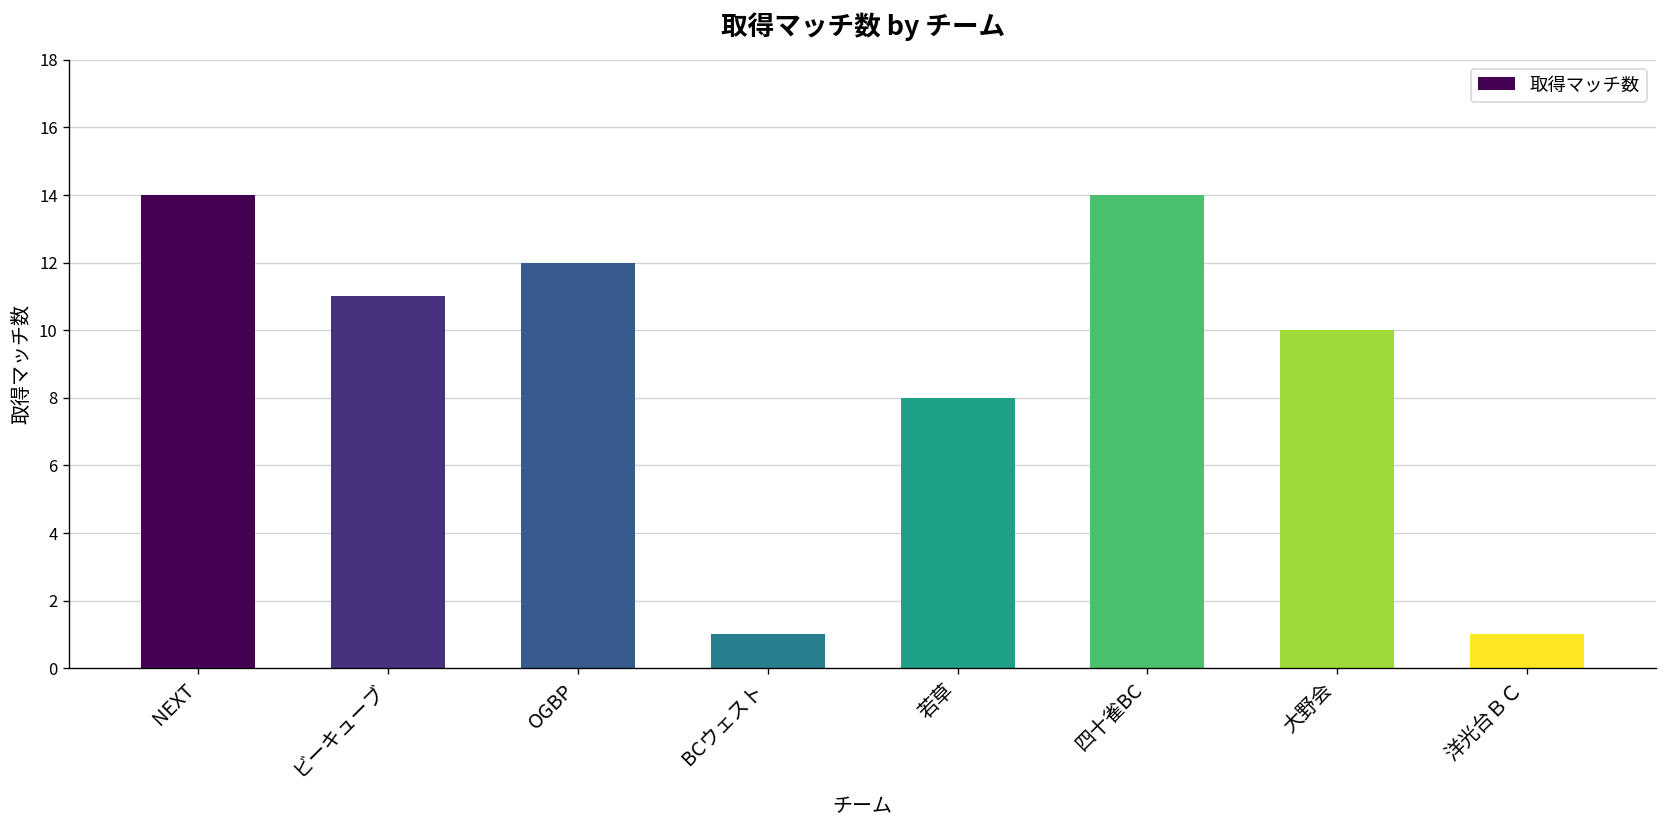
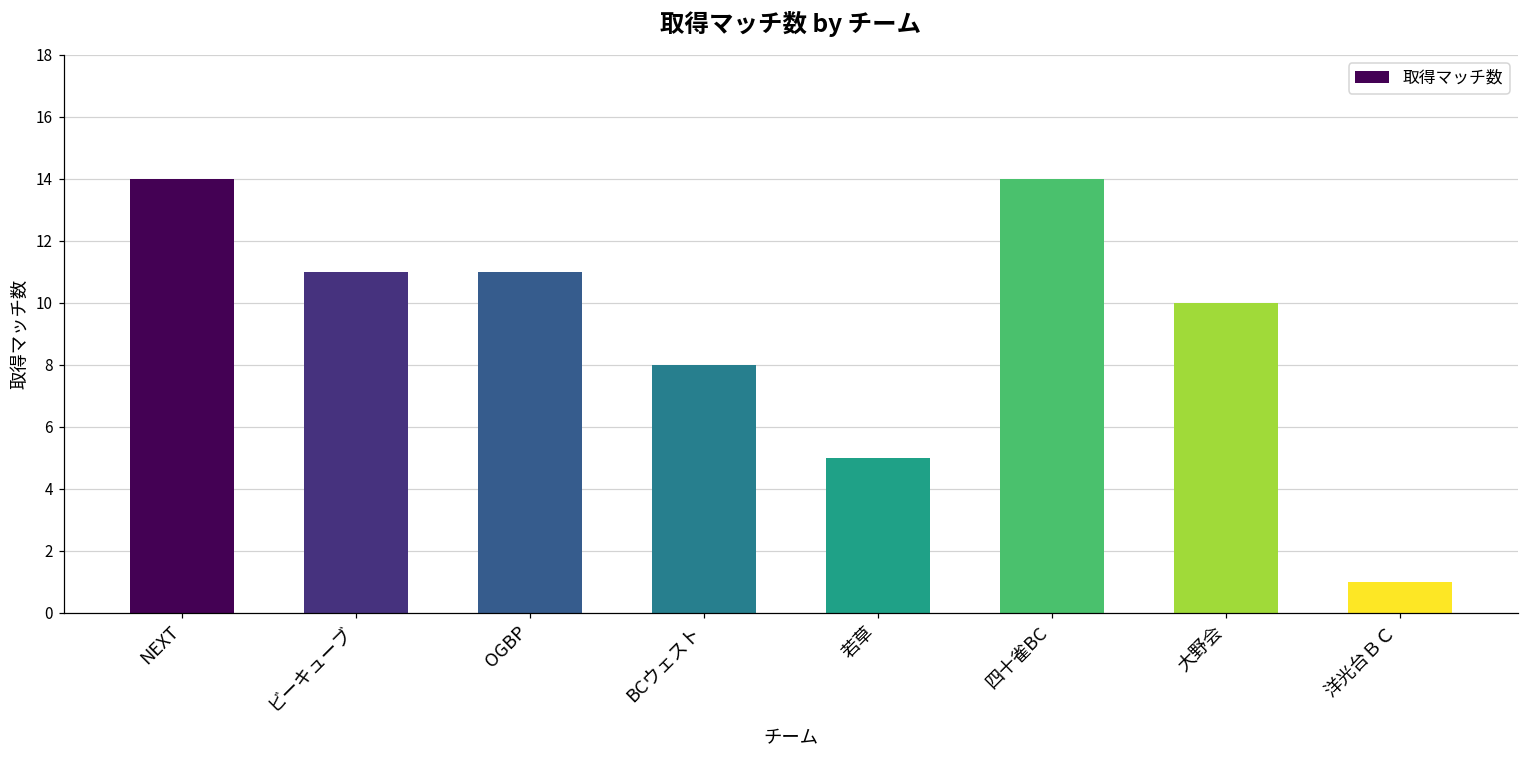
OGBP: 12 -> 11
BCウェスト: 1 -> 8
若草: 8 -> 5
